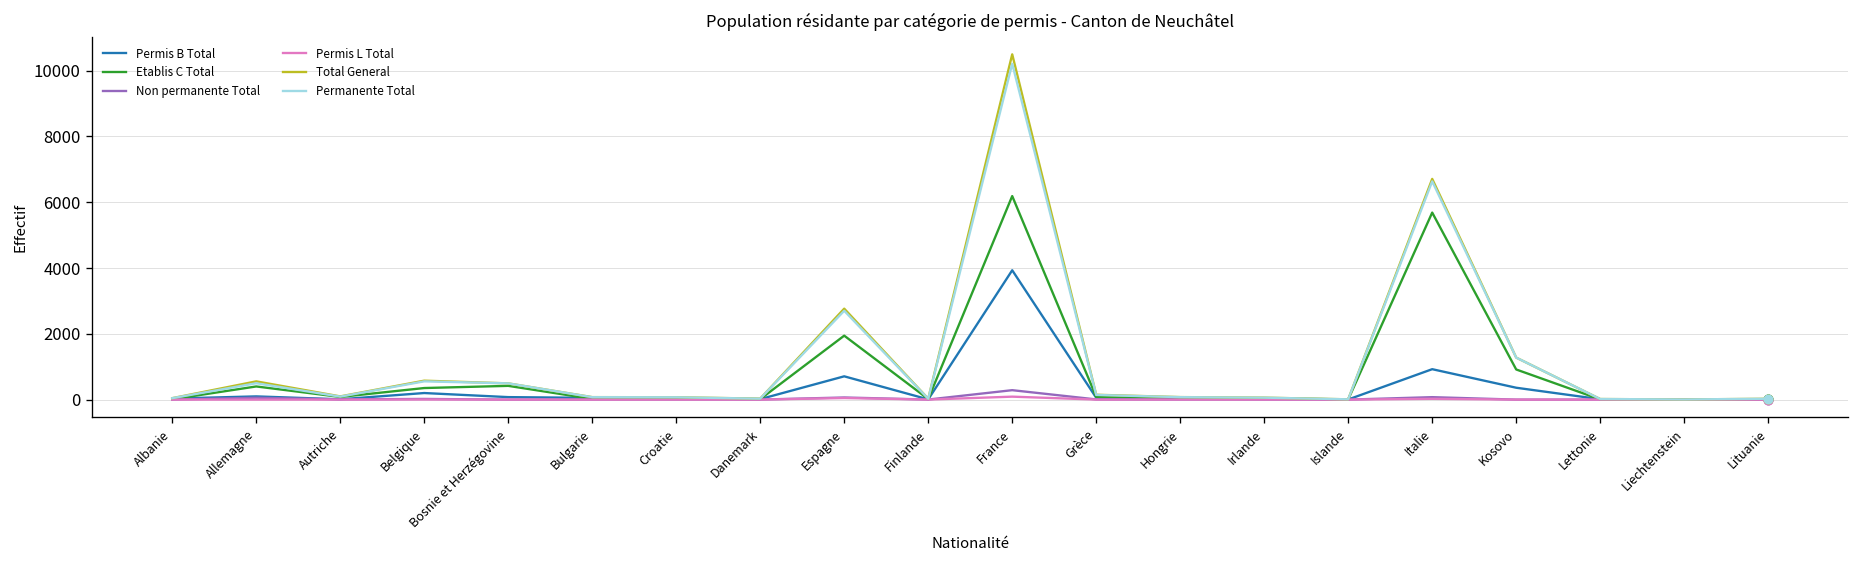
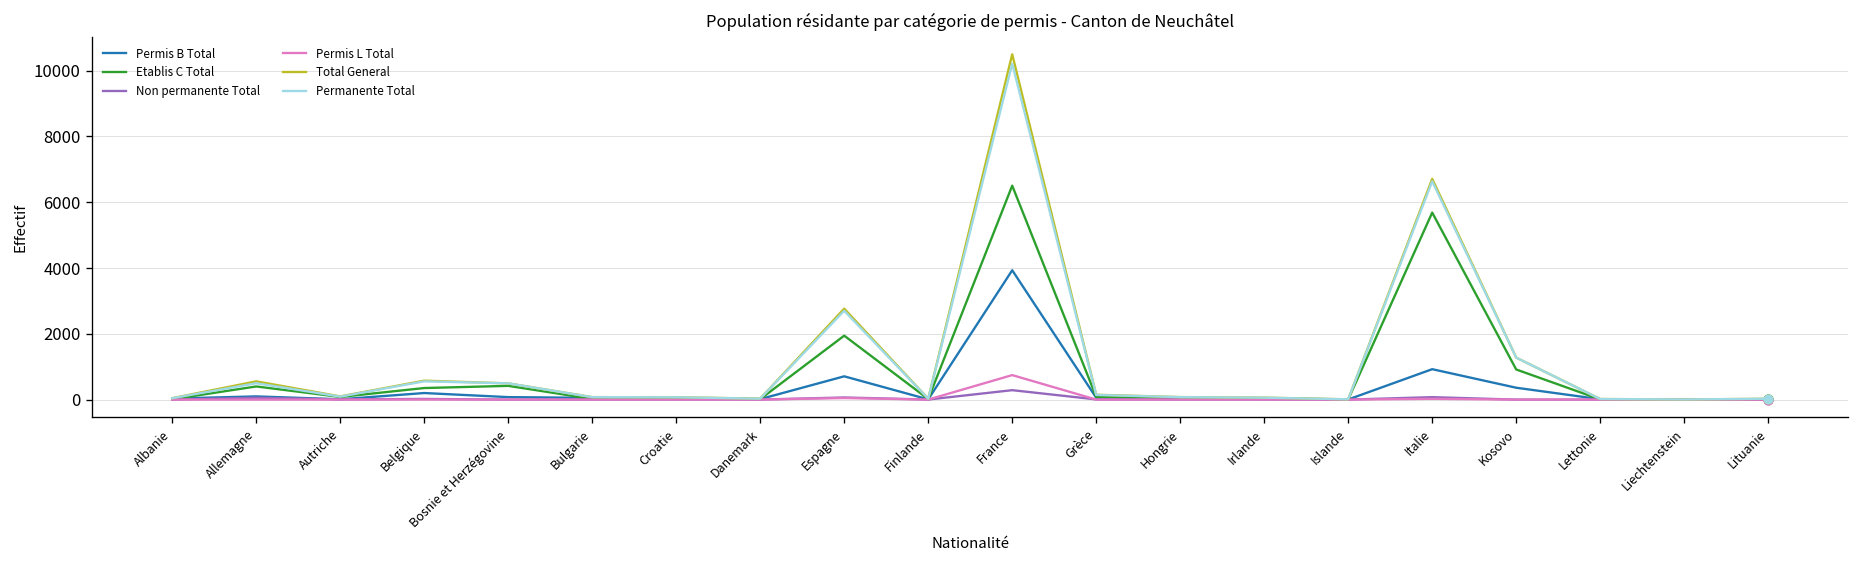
Etablis C Total, France: 6200 -> 6500
Permis L Total, France: 100 -> 700
